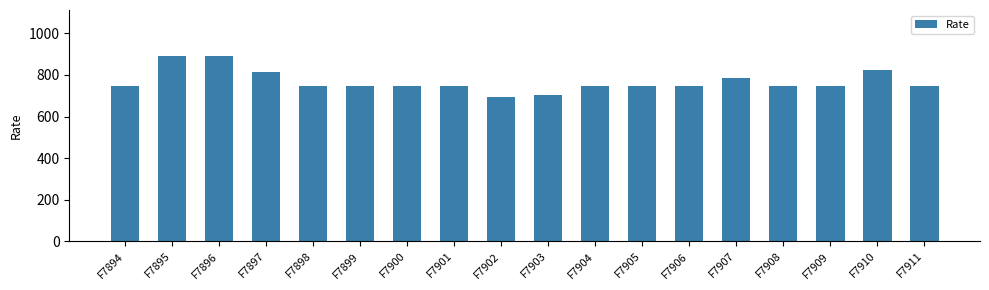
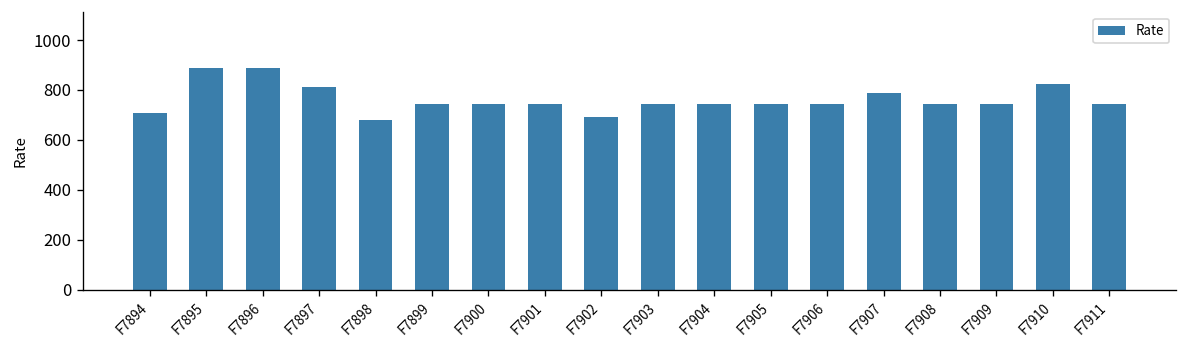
F7894: 750 -> 710
F7898: 750 -> 680
F7903: 700 -> 750
